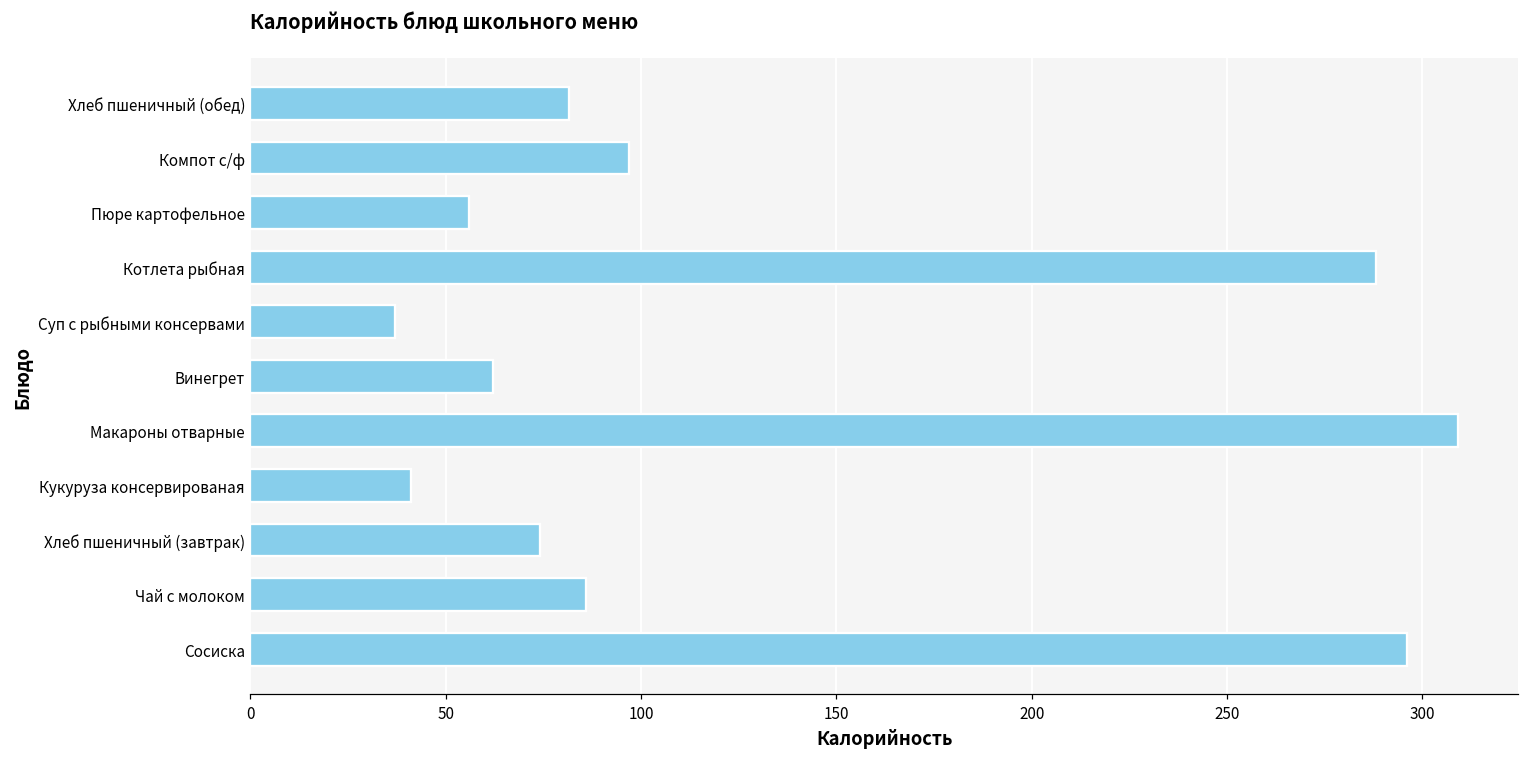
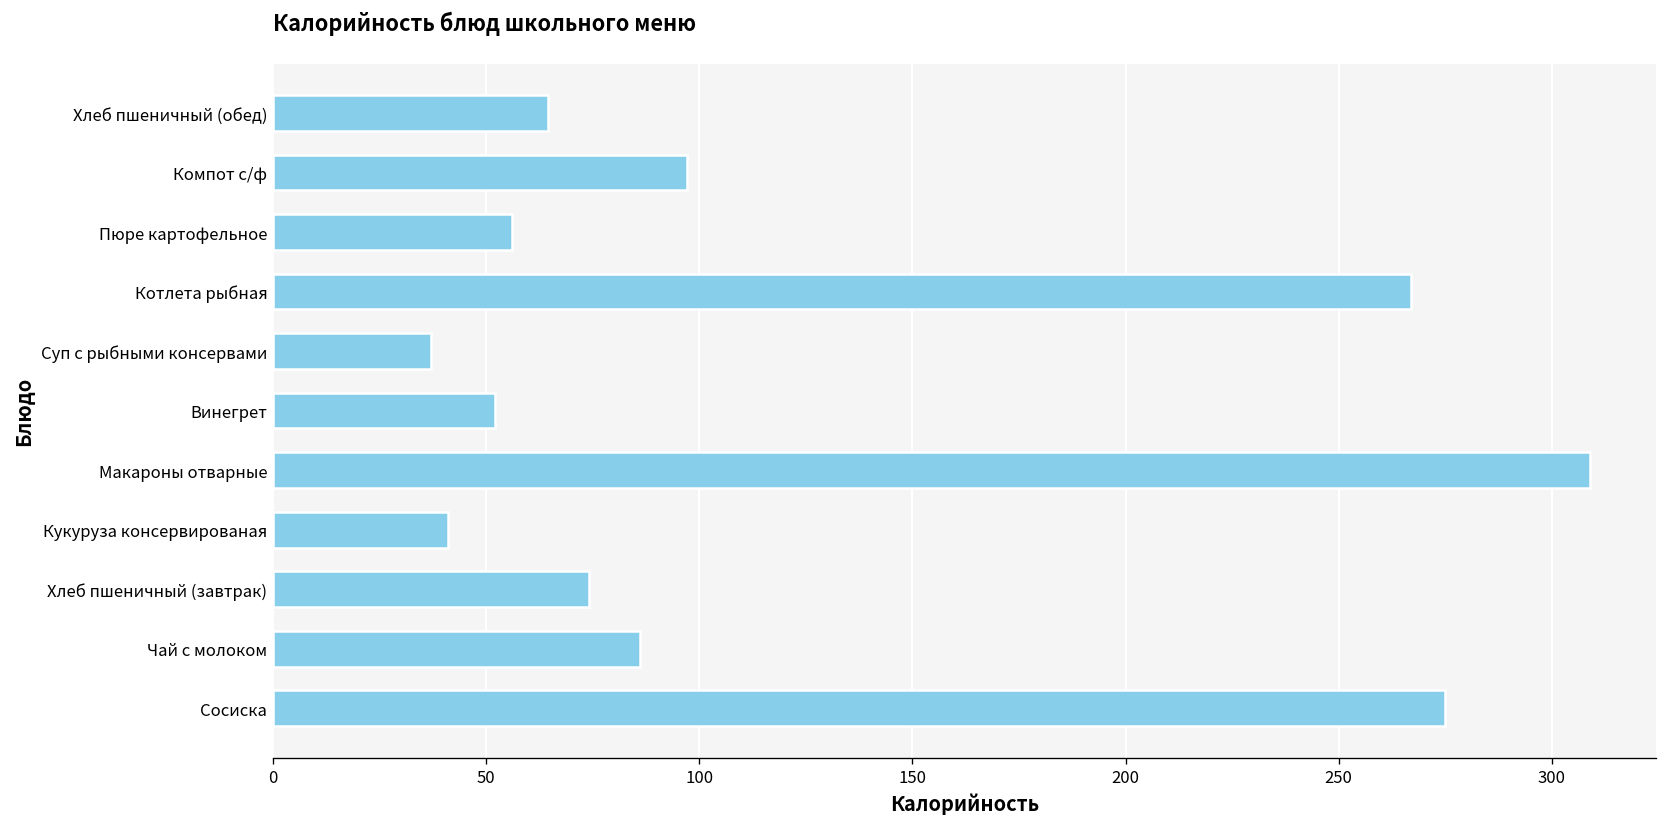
Хлеб пшеничный (обед): 82 -> 65
Котлета рыбная: 288 -> 267
Винегрет: 62 -> 52
Сосиска: 296 -> 275
